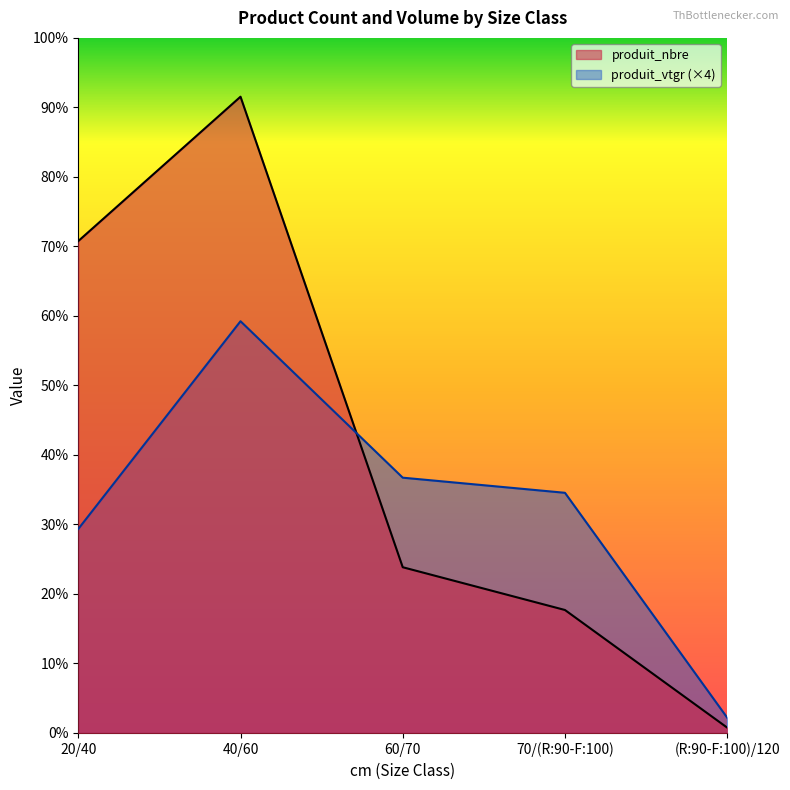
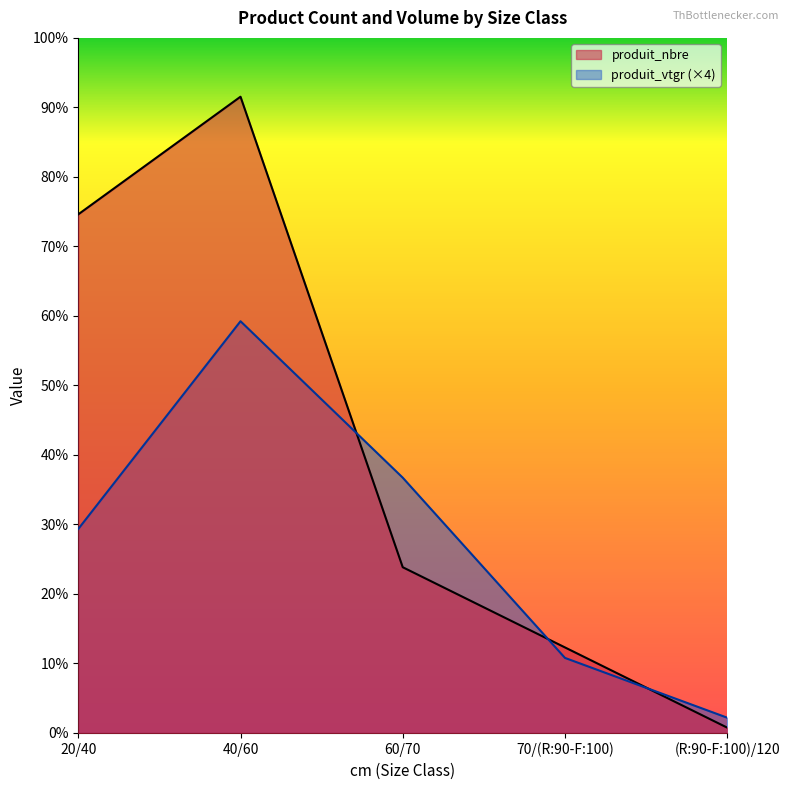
produit_nbre, 20/40: 71% -> 75%
produit_nbre, 70/(R:90-F:100): 18% -> 12%
produit_vtgr (×4), 70/(R:90-F:100): 35% -> 11%
